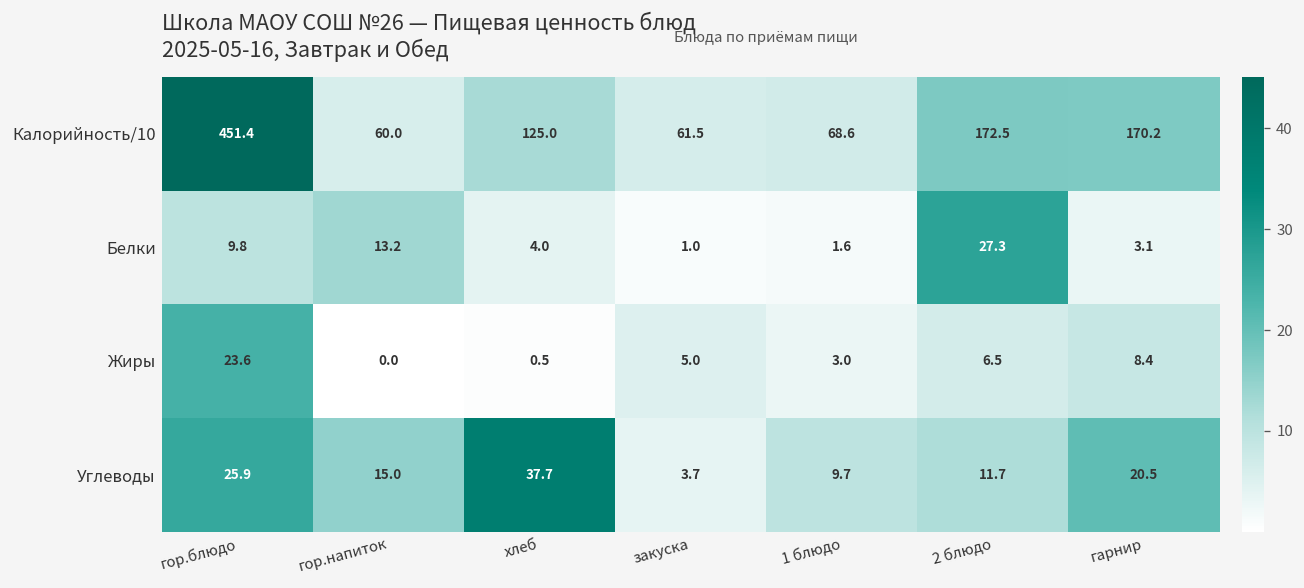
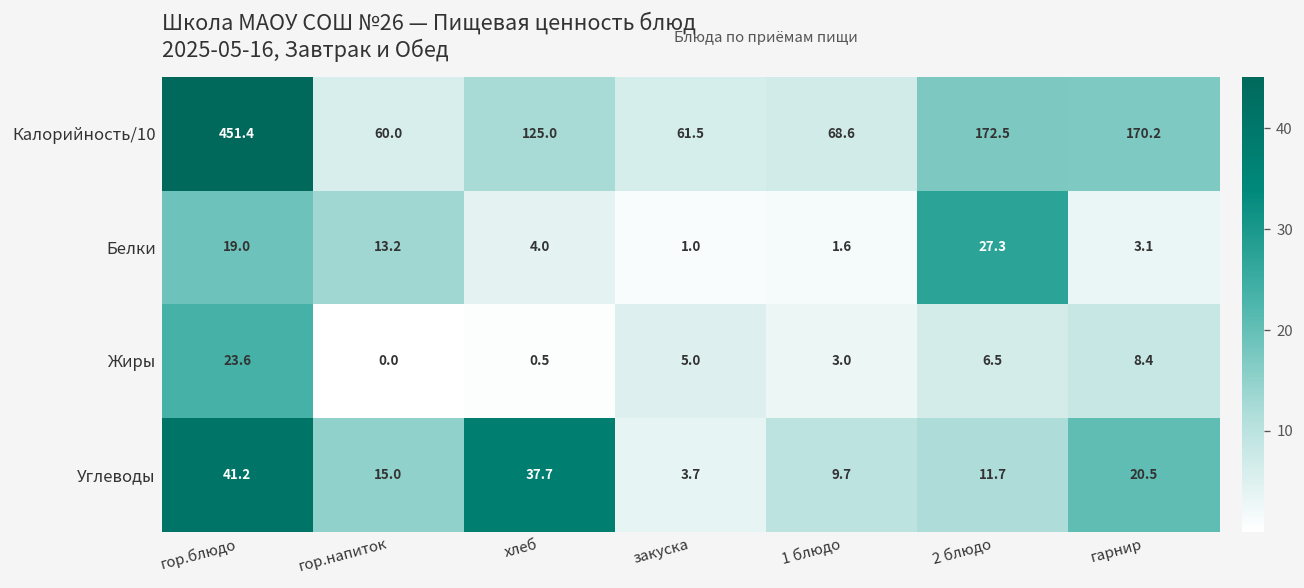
Белки, гор.блюдо: 9.8 -> 19.0
Углеводы, гор.блюдо: 25.9 -> 41.2
